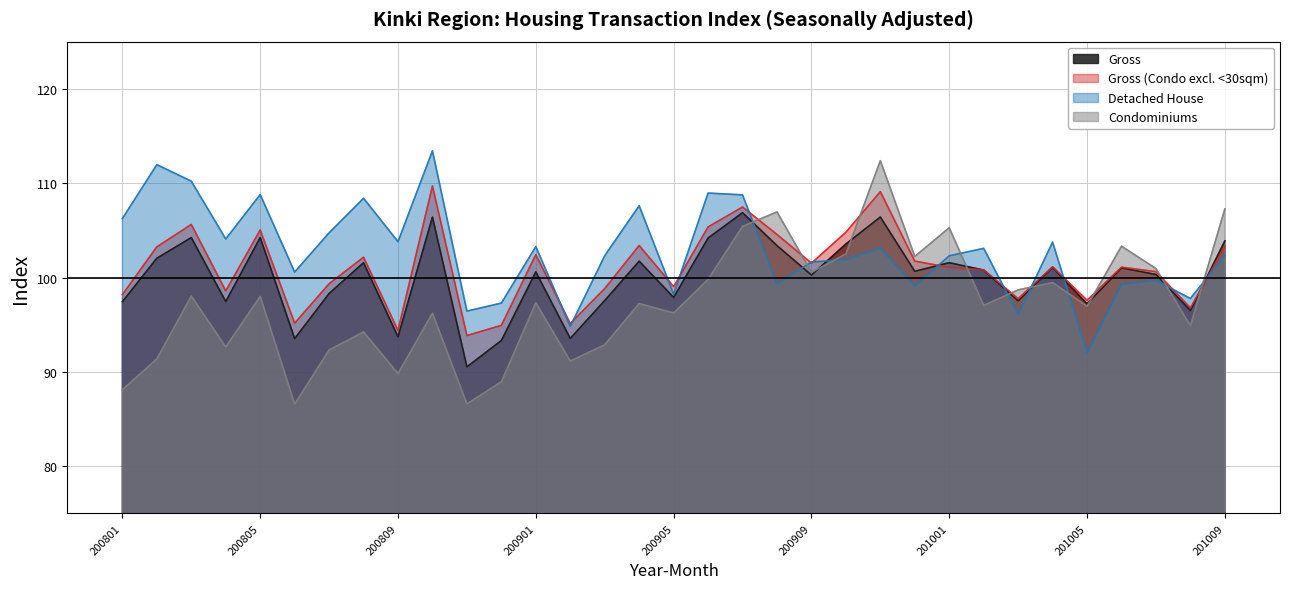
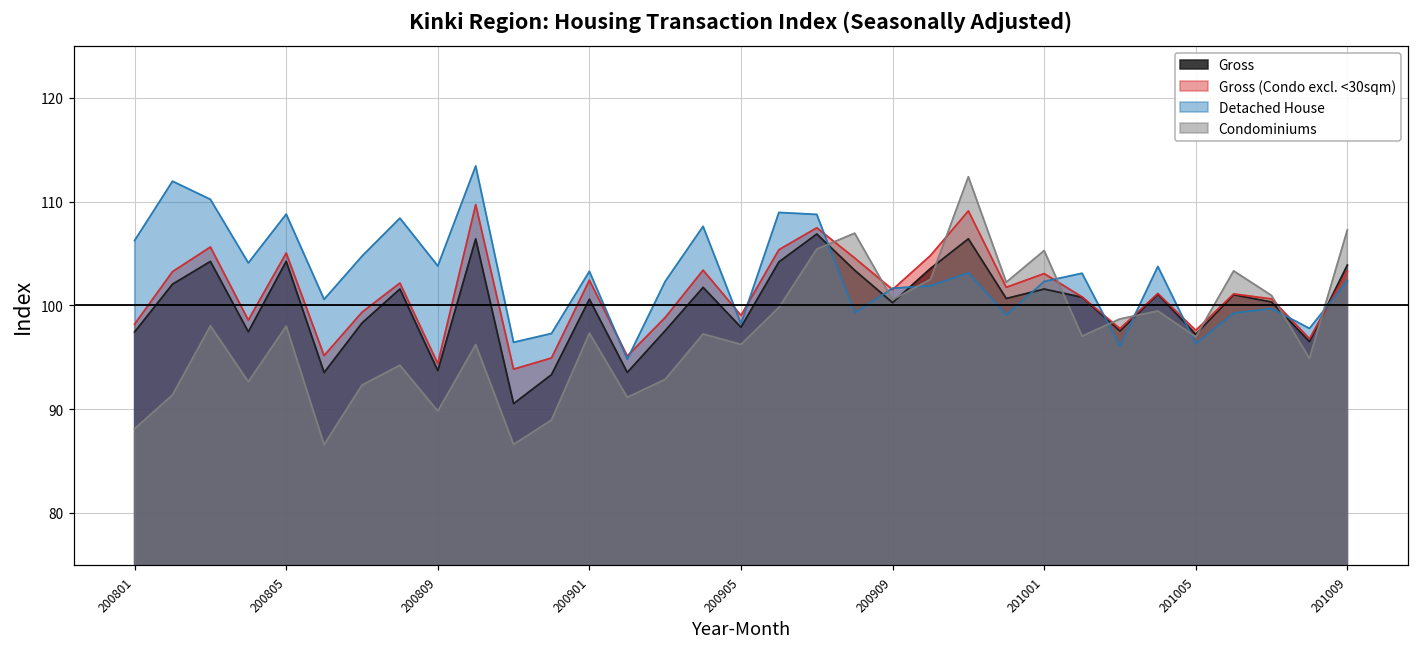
Gross (Condo excl. <30sqm), 201001: 101 -> 103
Detached House, 201005: 92 -> 96
